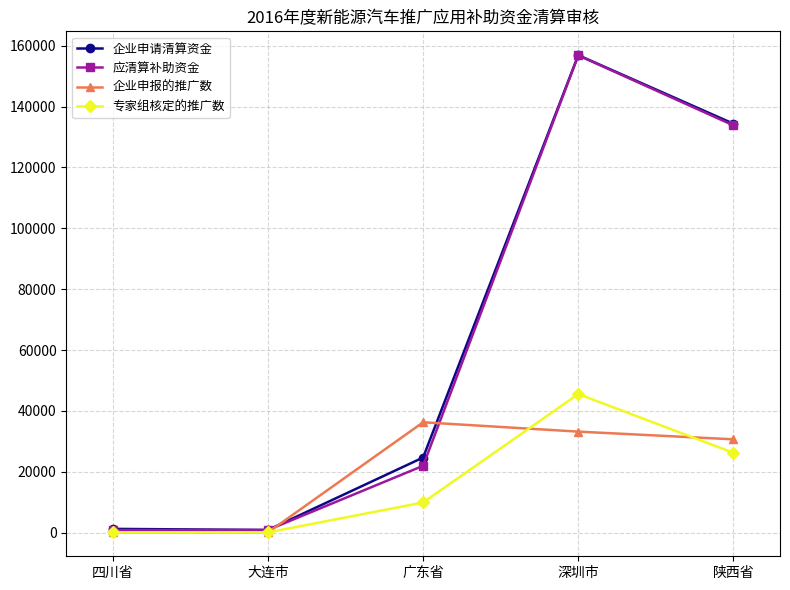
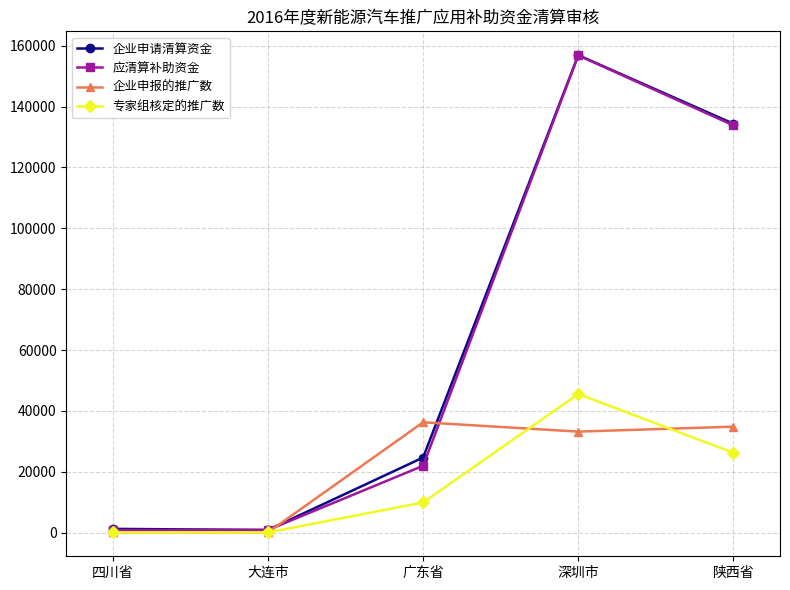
企业申报的推广数, 陕西省: 31000 -> 35000
